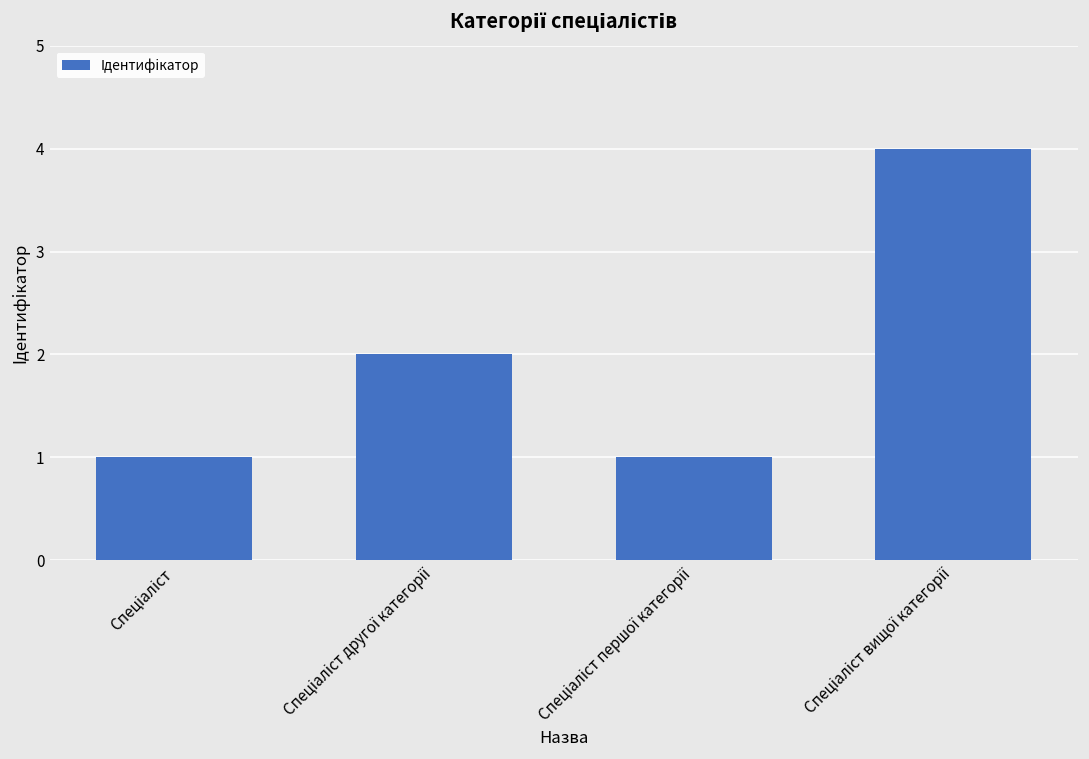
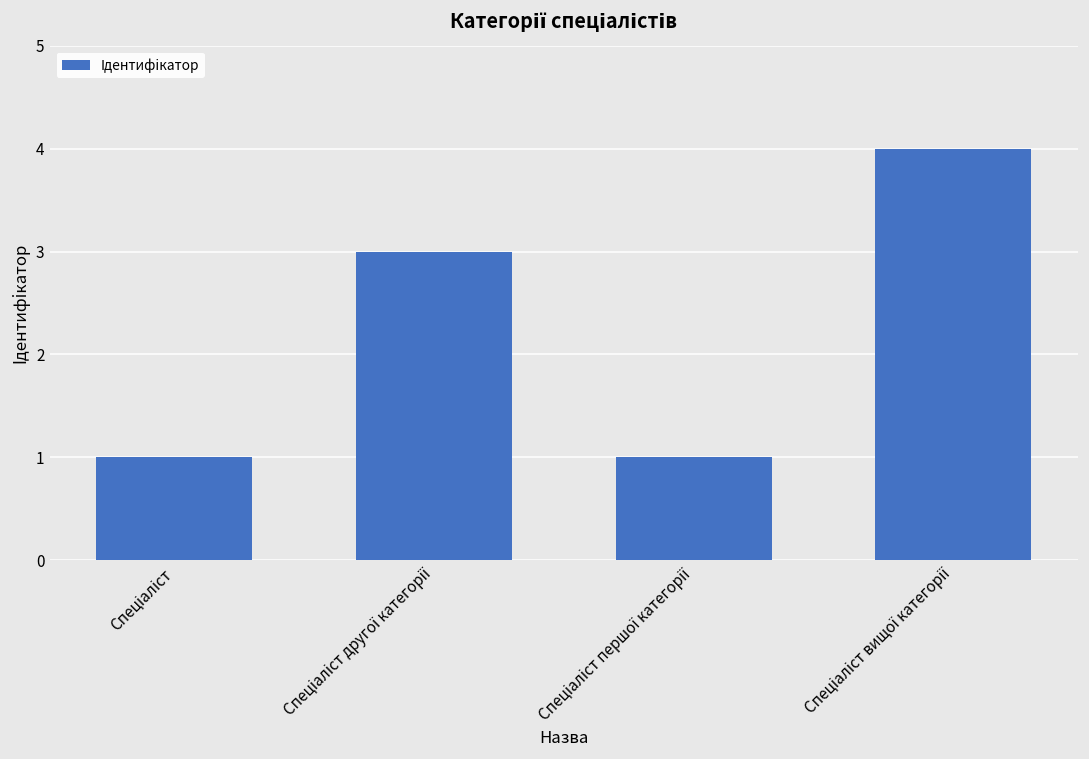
Спеціаліст другої категорії: 2 -> 3
